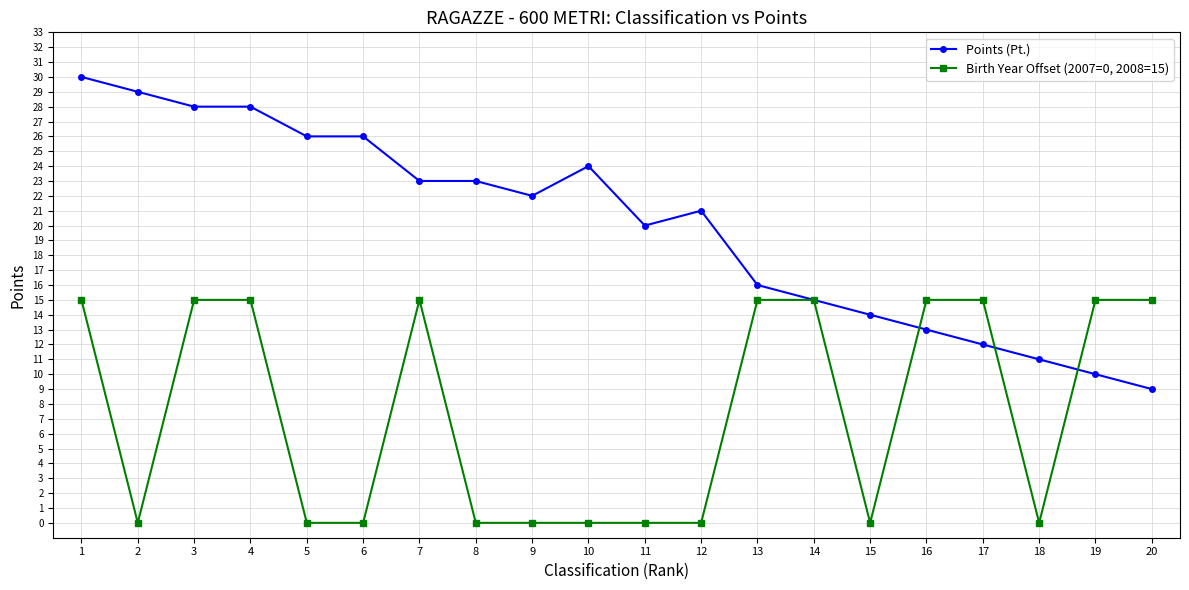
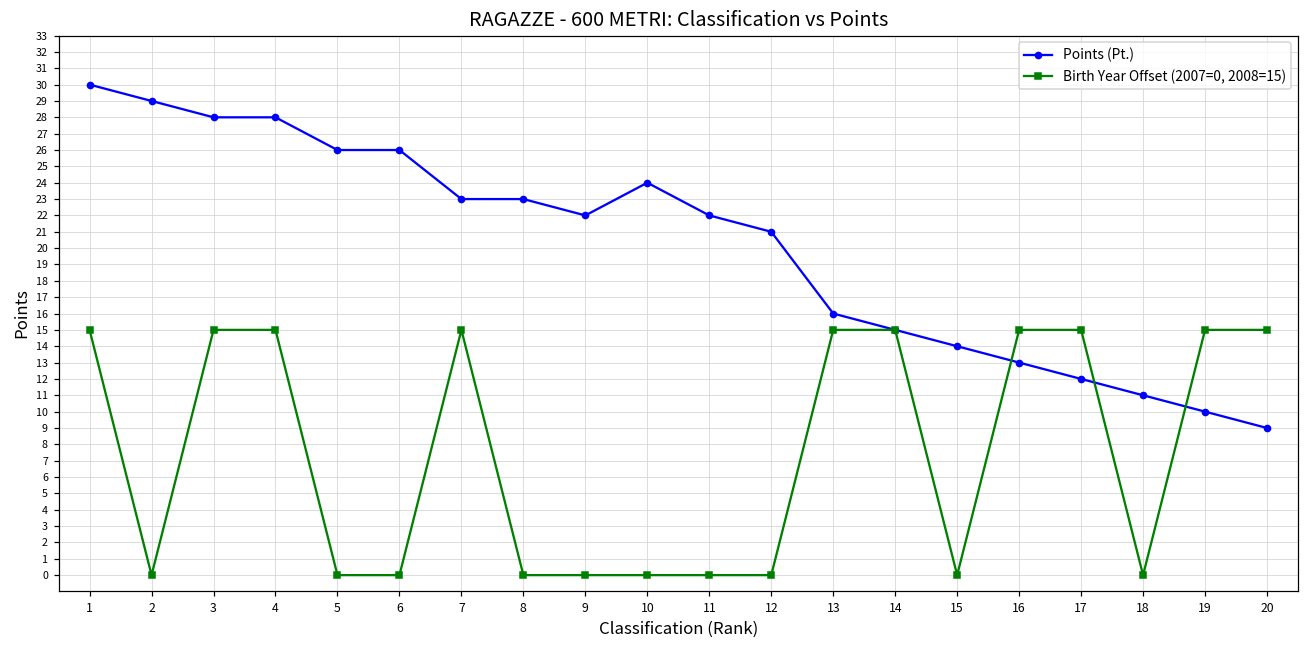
Points (Pt.), 11: 20 -> 22
